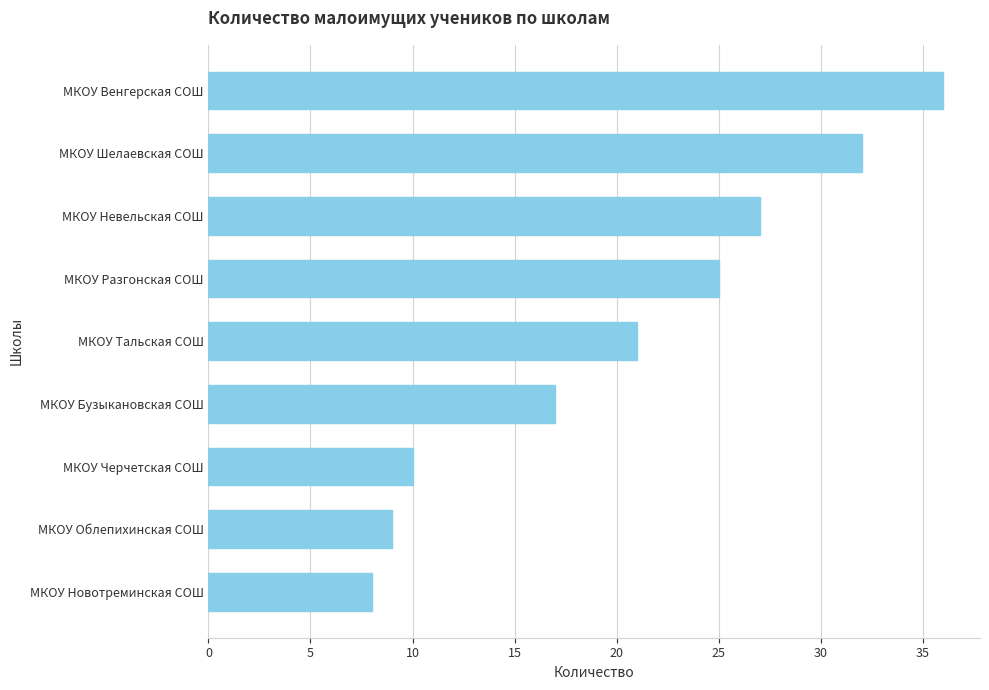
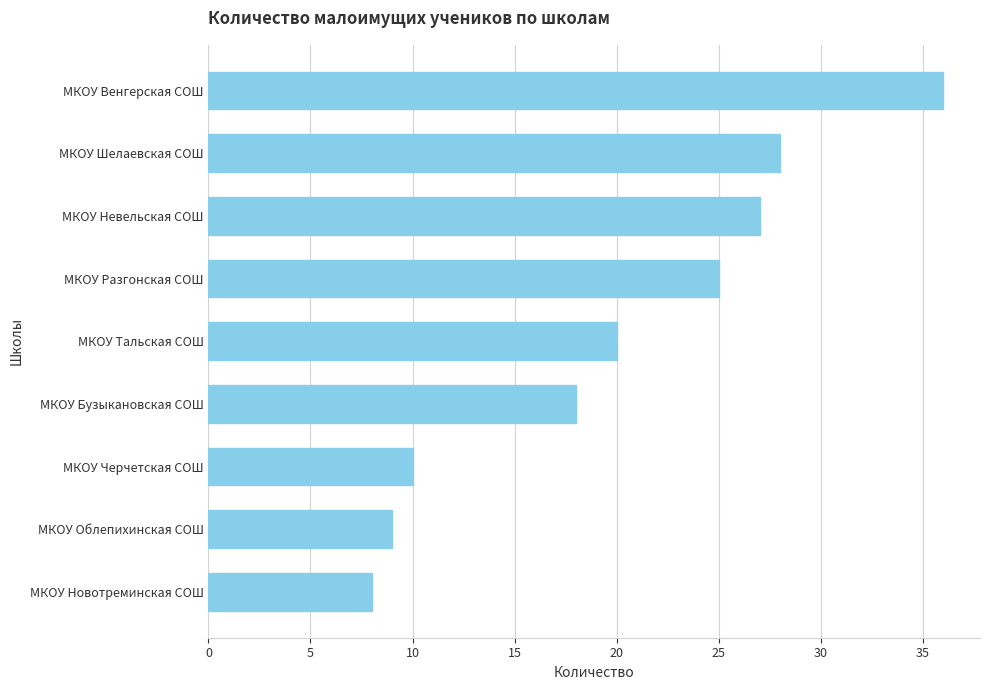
МКОУ Шелаевская СОШ: 32 -> 28
МКОУ Тальская СОШ: 21 -> 20
МКОУ Бузыкановская СОШ: 17 -> 18
